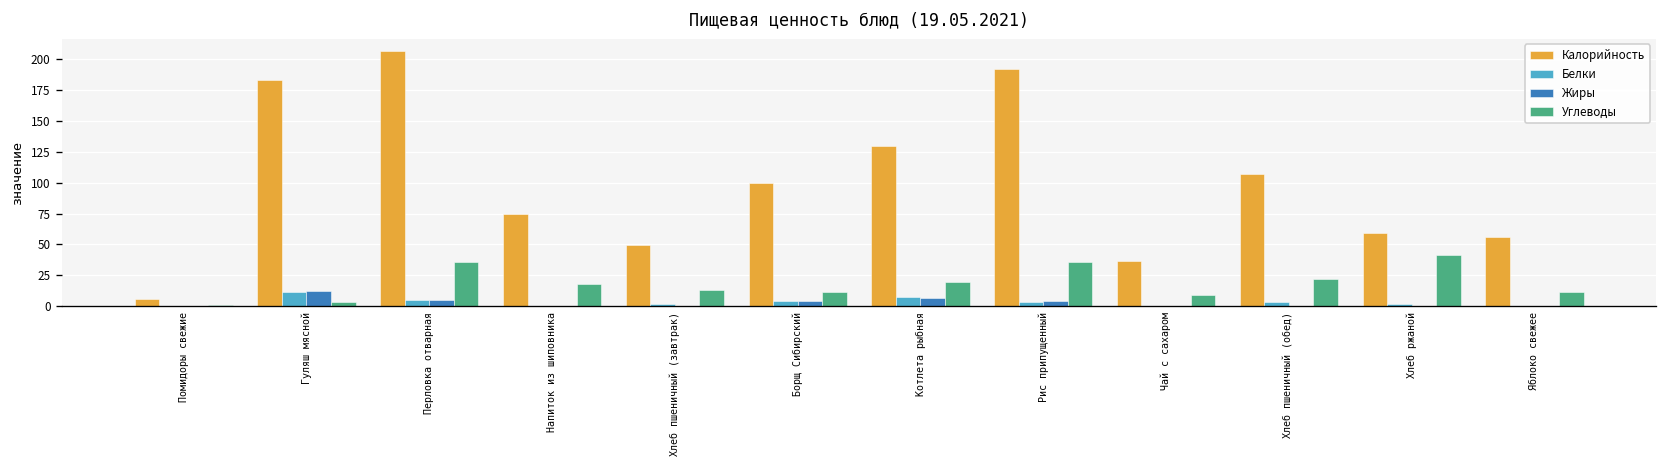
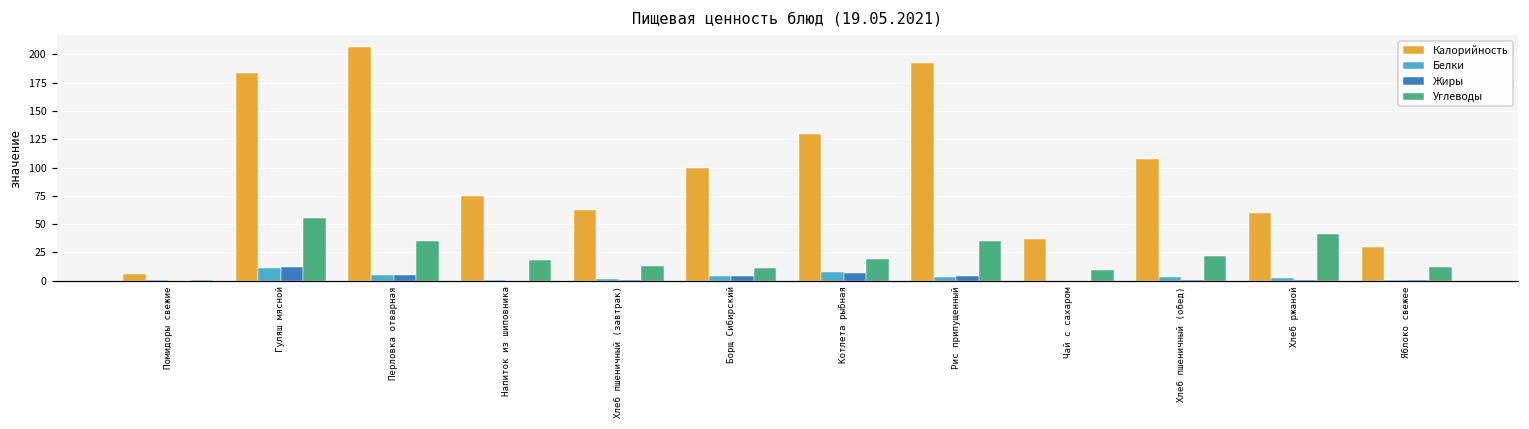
Углеводы, Гуляш мясной: 4 -> 55
Калорийность, Хлеб пшеничный (завтрак): 50 -> 63
Калорийность, Яблоко свежее: 56 -> 30
